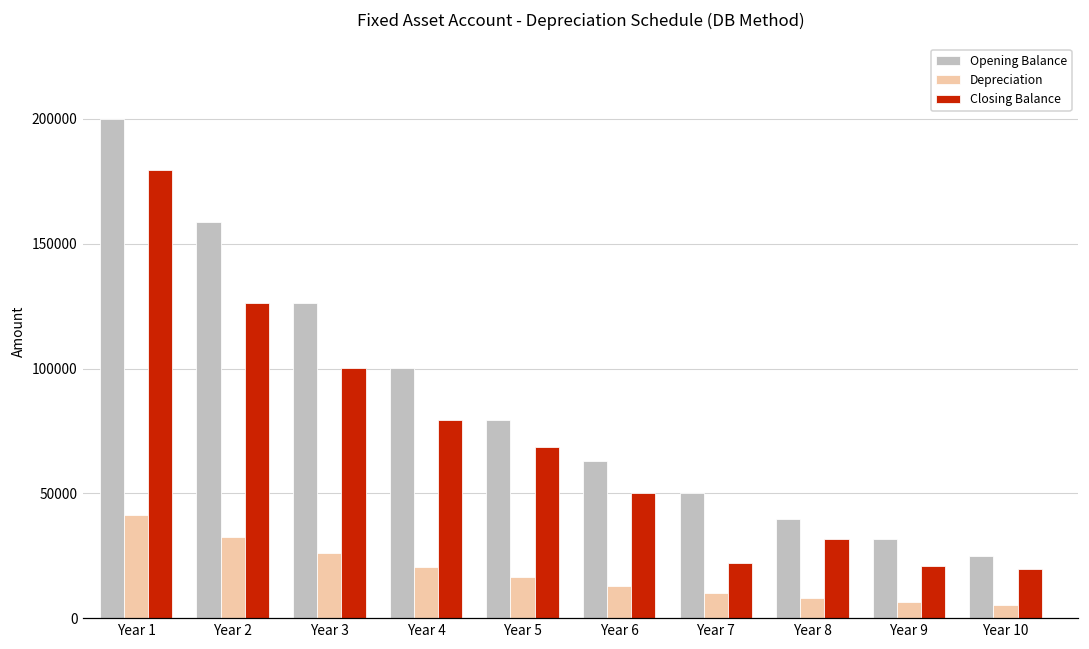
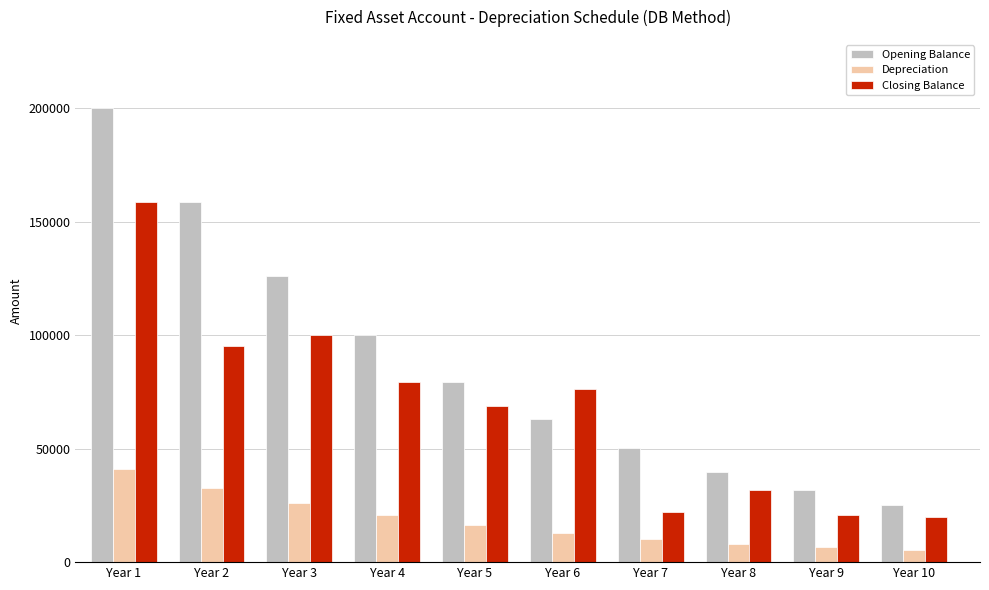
Closing Balance, Year 1: 180000 -> 159000
Closing Balance, Year 2: 126000 -> 95000
Closing Balance, Year 6: 50000 -> 76000
